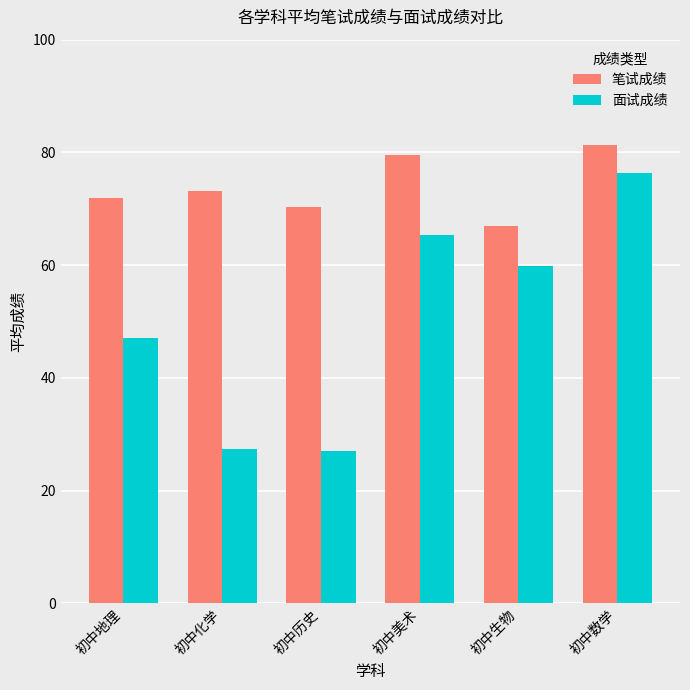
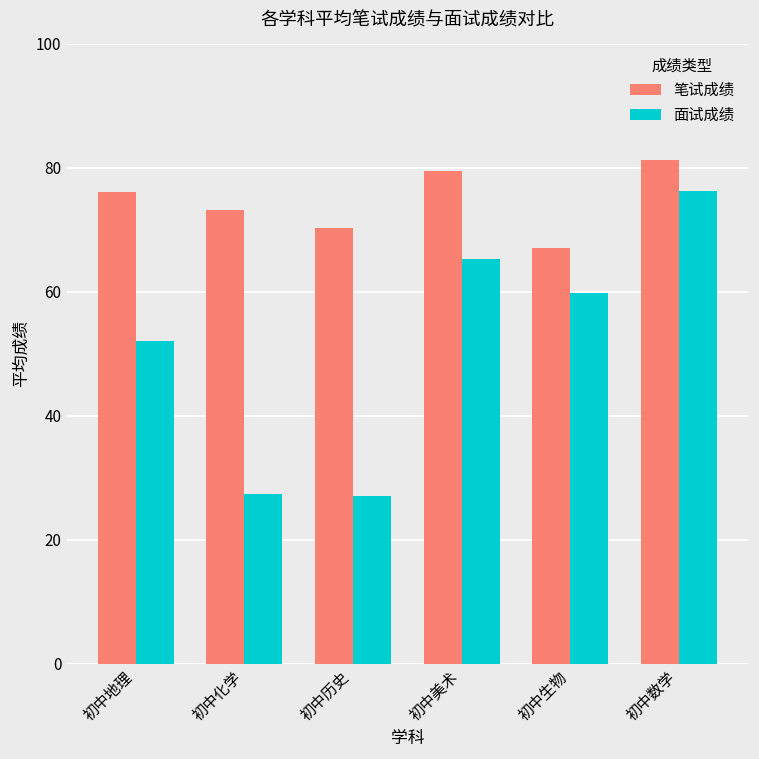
笔试成绩, 初中地理: 72 -> 76
面试成绩, 初中地理: 47 -> 52
